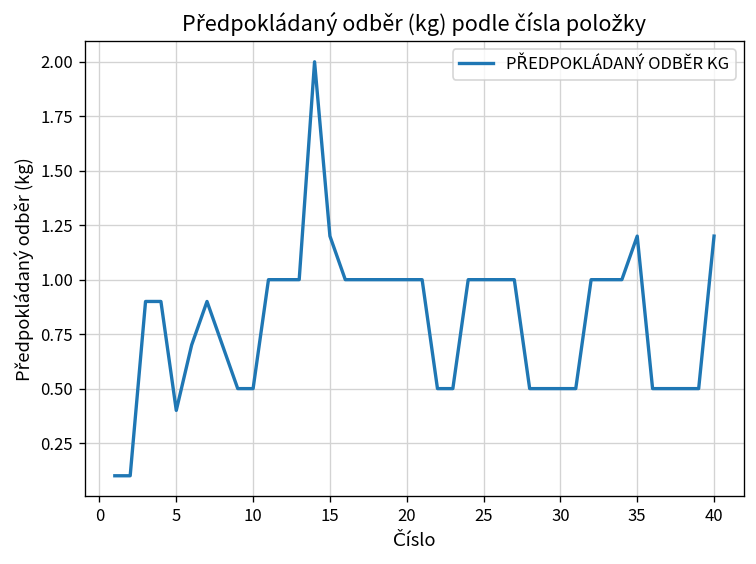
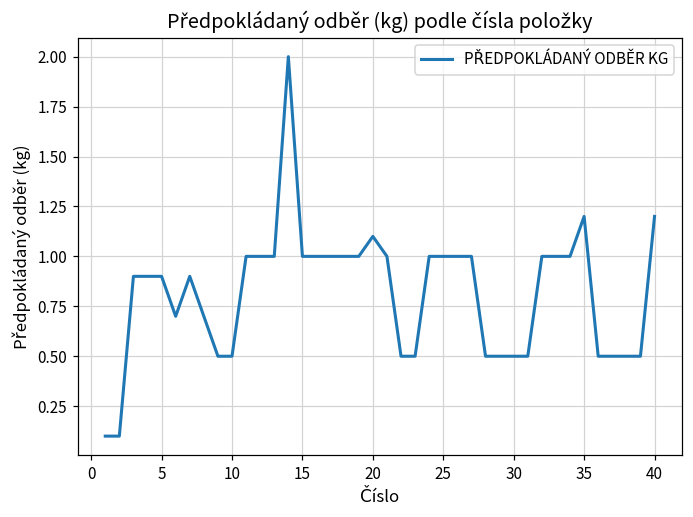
5: 0.4 -> 0.9
15: 1.2 -> 1.0
20: 1.0 -> 1.1
